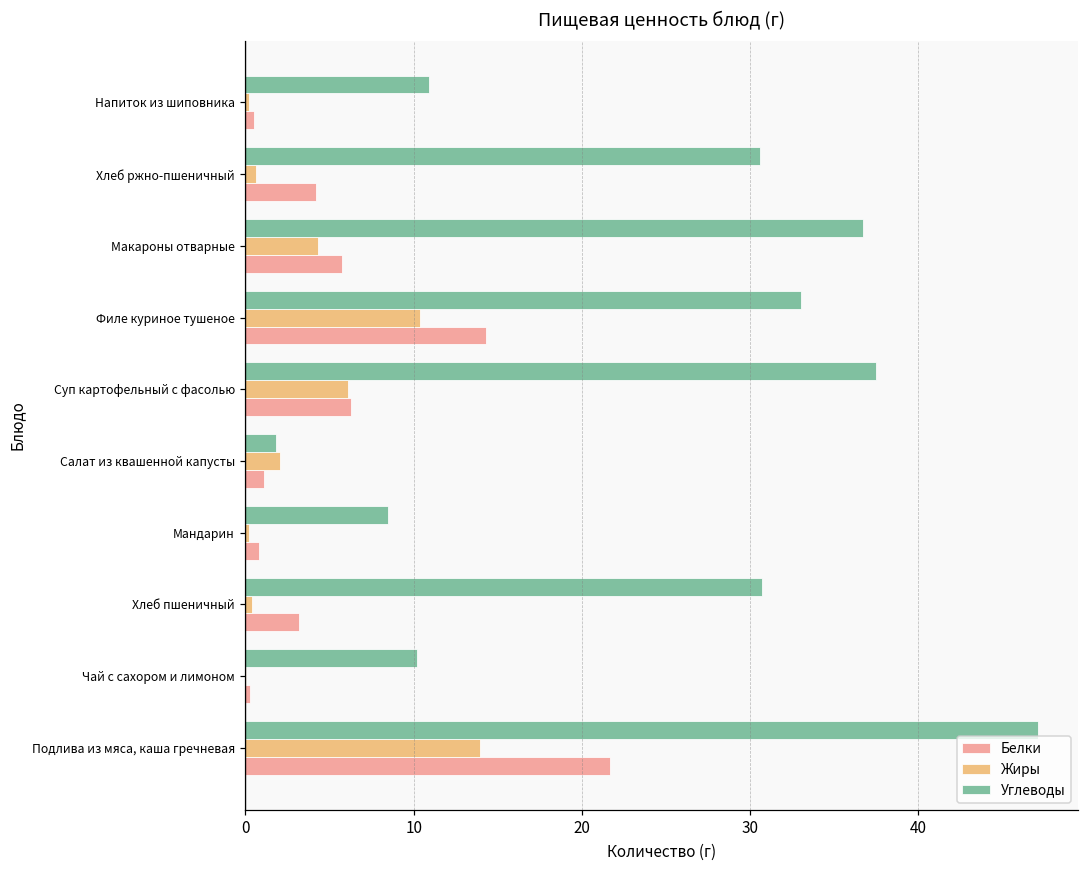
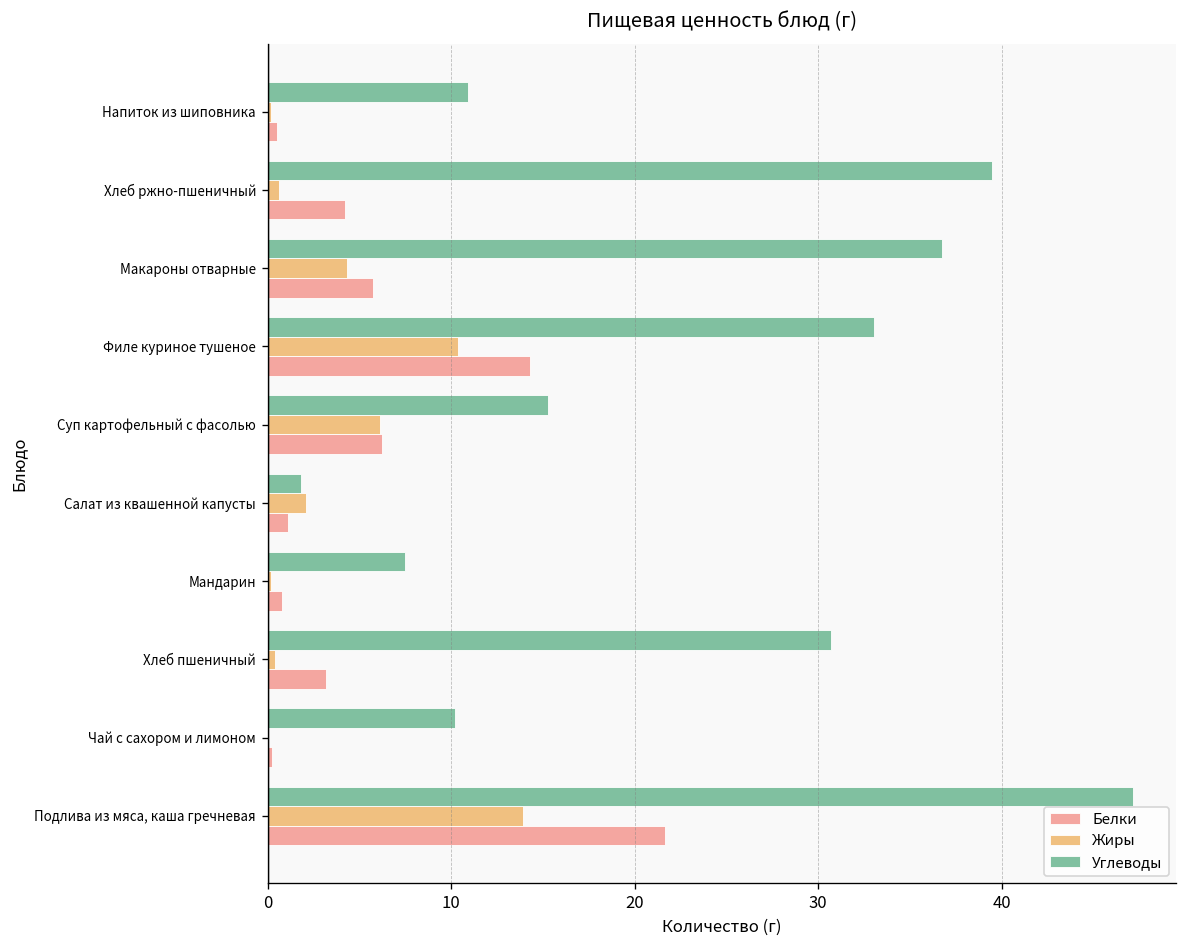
Углеводы, Хлеб ржно-пшеничный: 30.6 -> 39.5
Углеводы, Суп картофельный с фасолью: 37.5 -> 15.3
Углеводы, Мандарин: 8.5 -> 7.5
